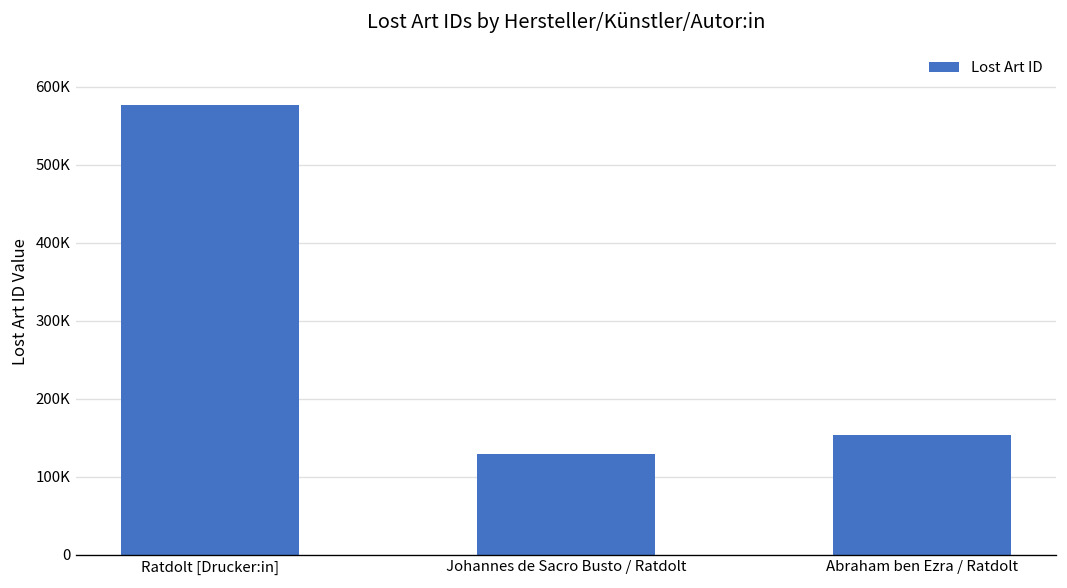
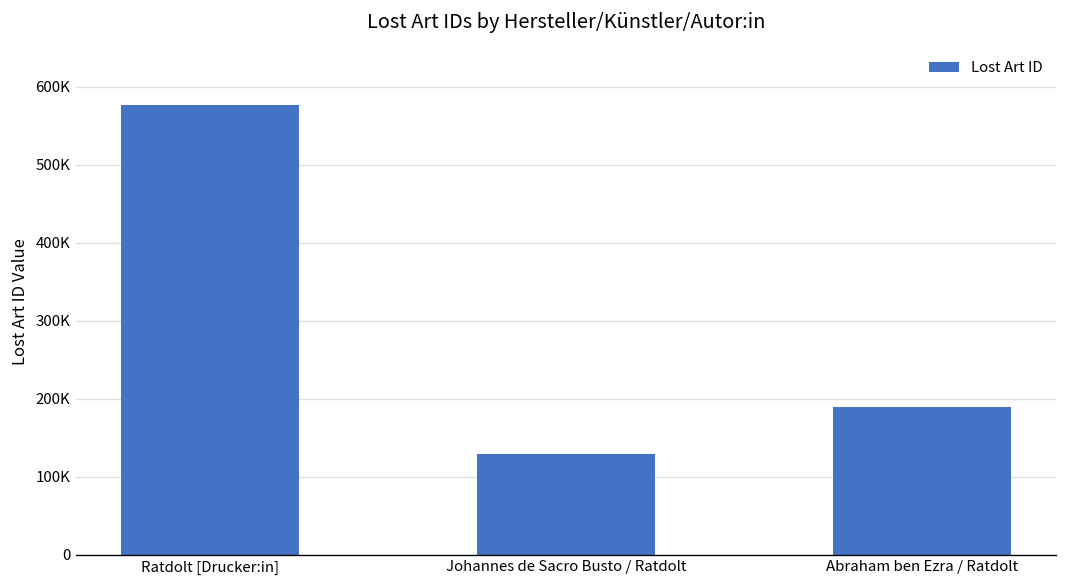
Abraham ben Ezra / Ratdolt: 150000 -> 190000
